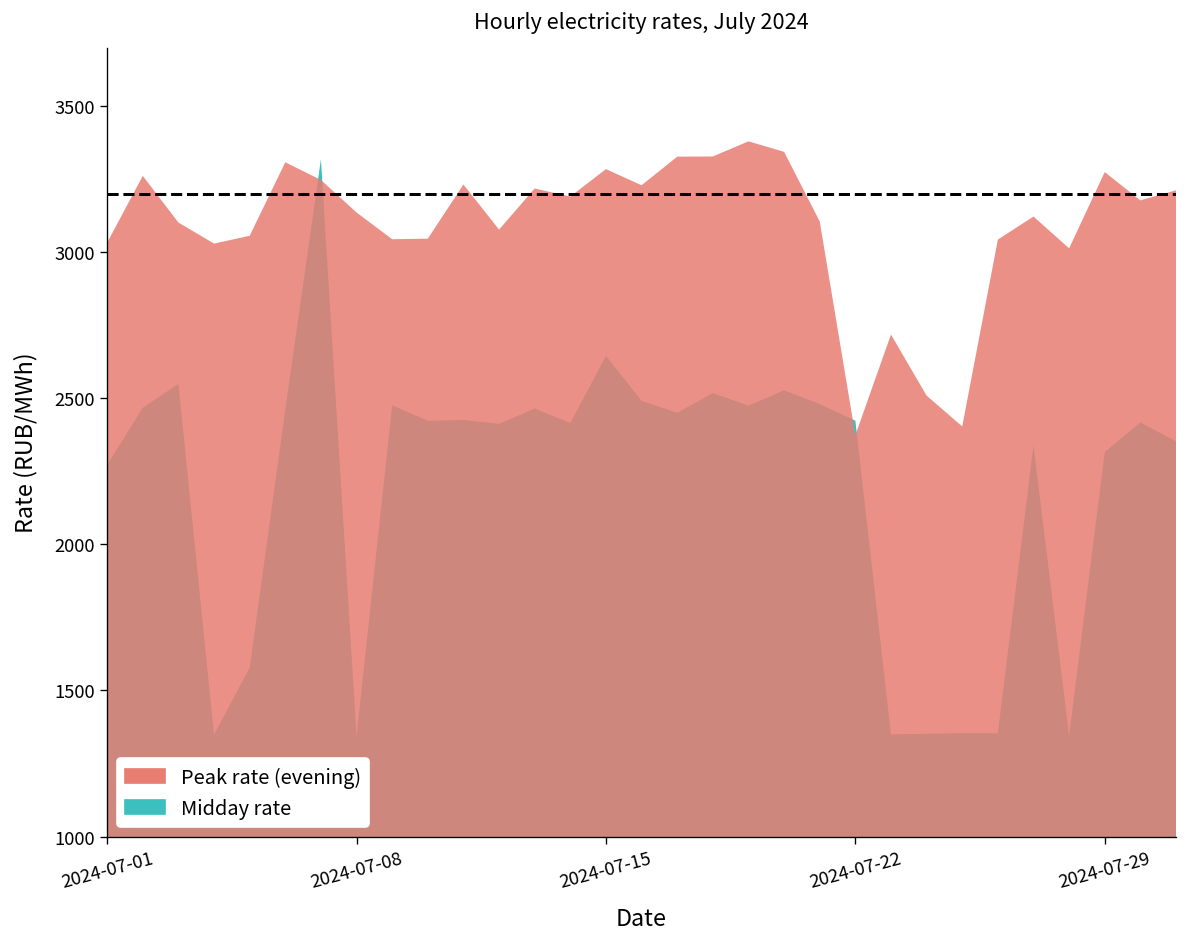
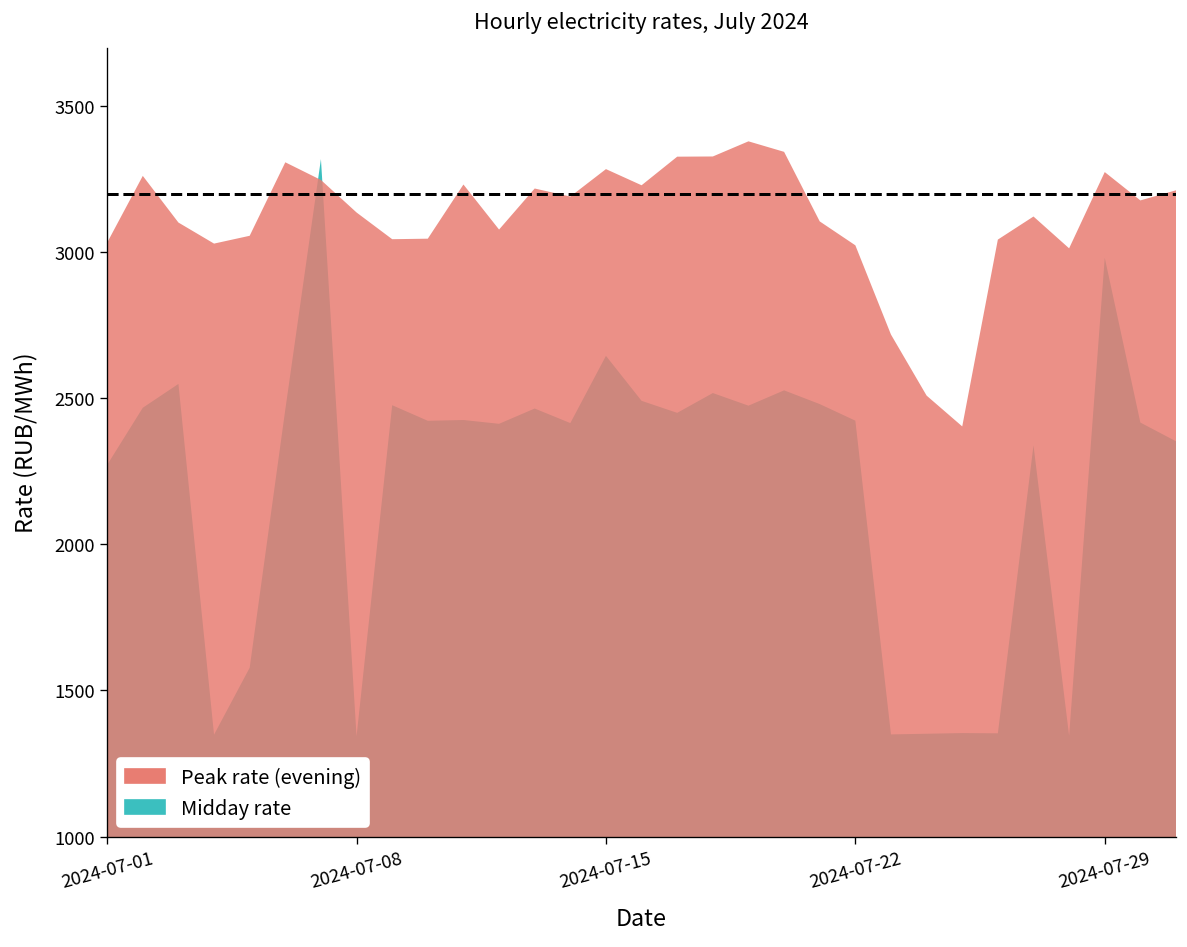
Peak rate (evening), 2024-07-22: 2370 -> 3020
Midday rate, 2024-07-29: 2320 -> 2980
